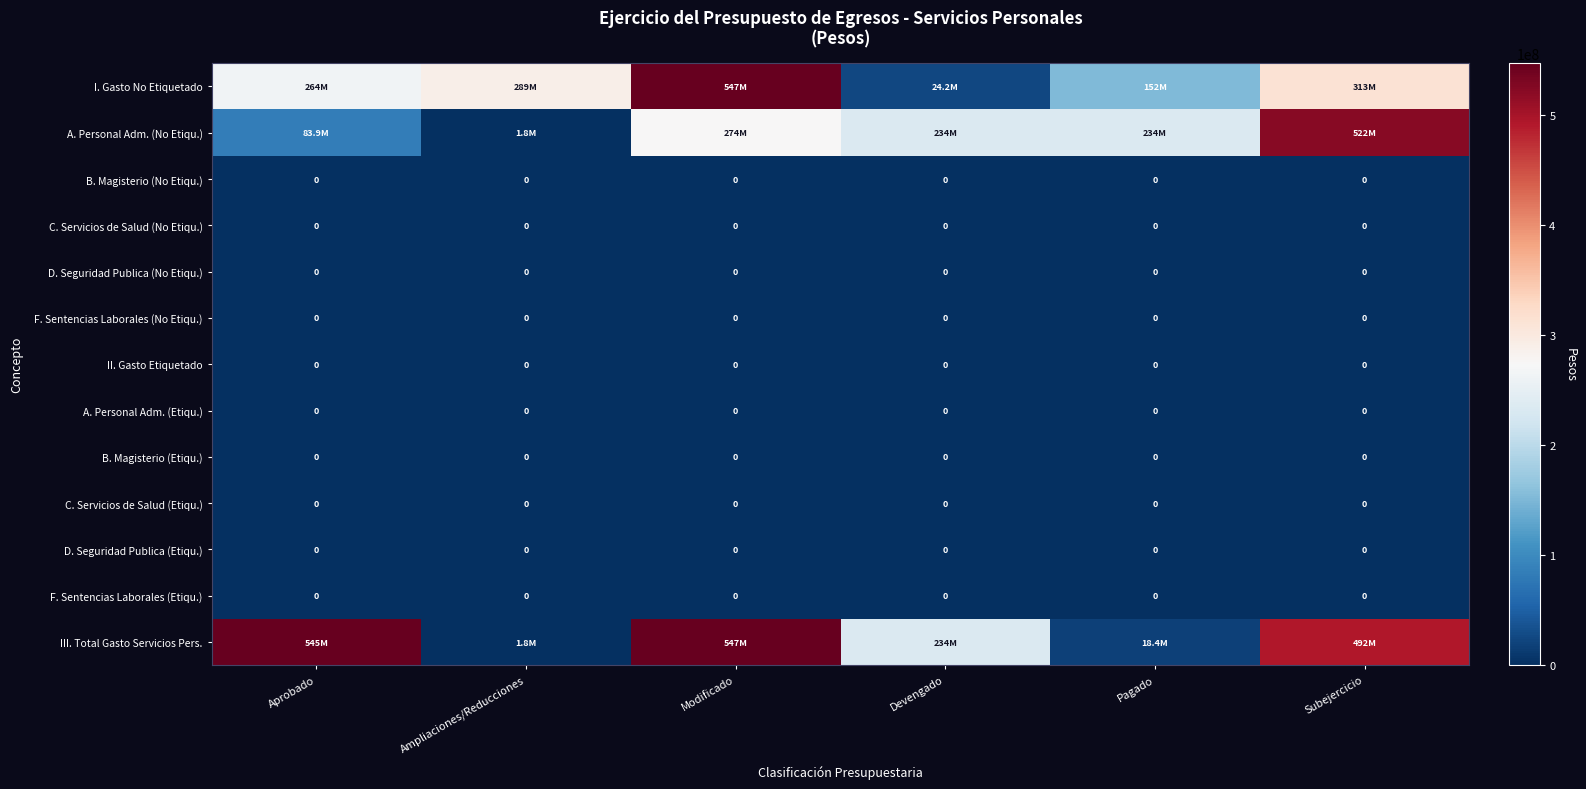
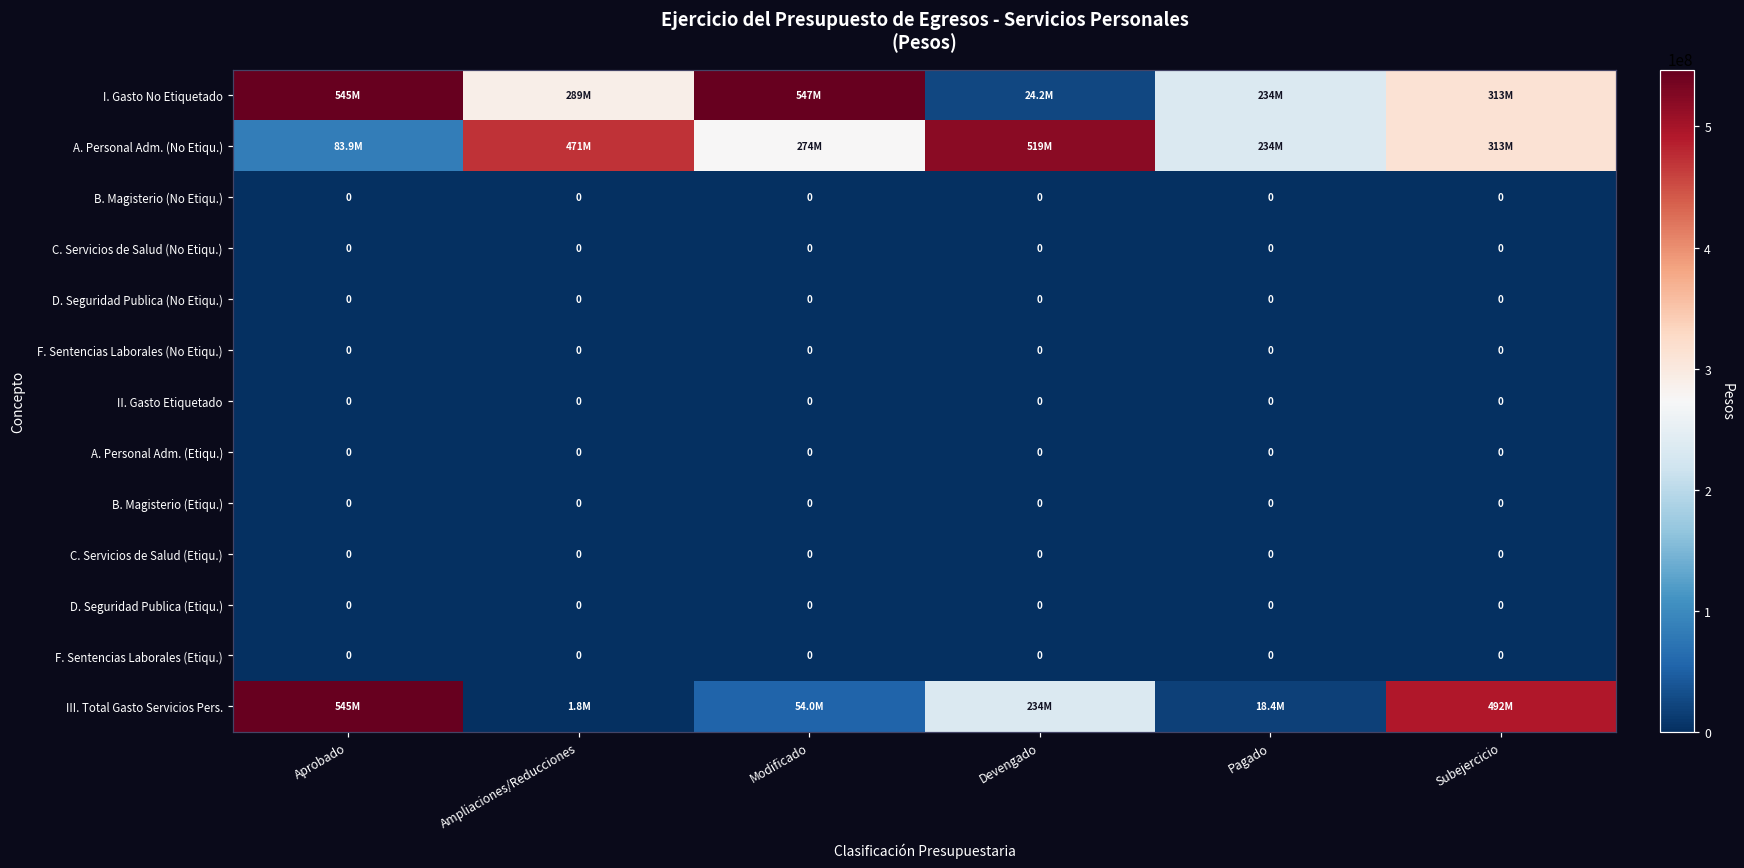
I. Gasto No Etiquetado, Aprobado: 264M -> 545M
I. Gasto No Etiquetado, Pagado: 152M -> 234M
A. Personal Adm. (No Etiqu.), Ampliaciones/Reducciones: 1.8M -> 471M
A. Personal Adm. (No Etiqu.), Devengado: 234M -> 519M
A. Personal Adm. (No Etiqu.), Subejercicio: 522M -> 313M
III. Total Gasto Servicios Pers., Modificado: 547M -> 54.0M
